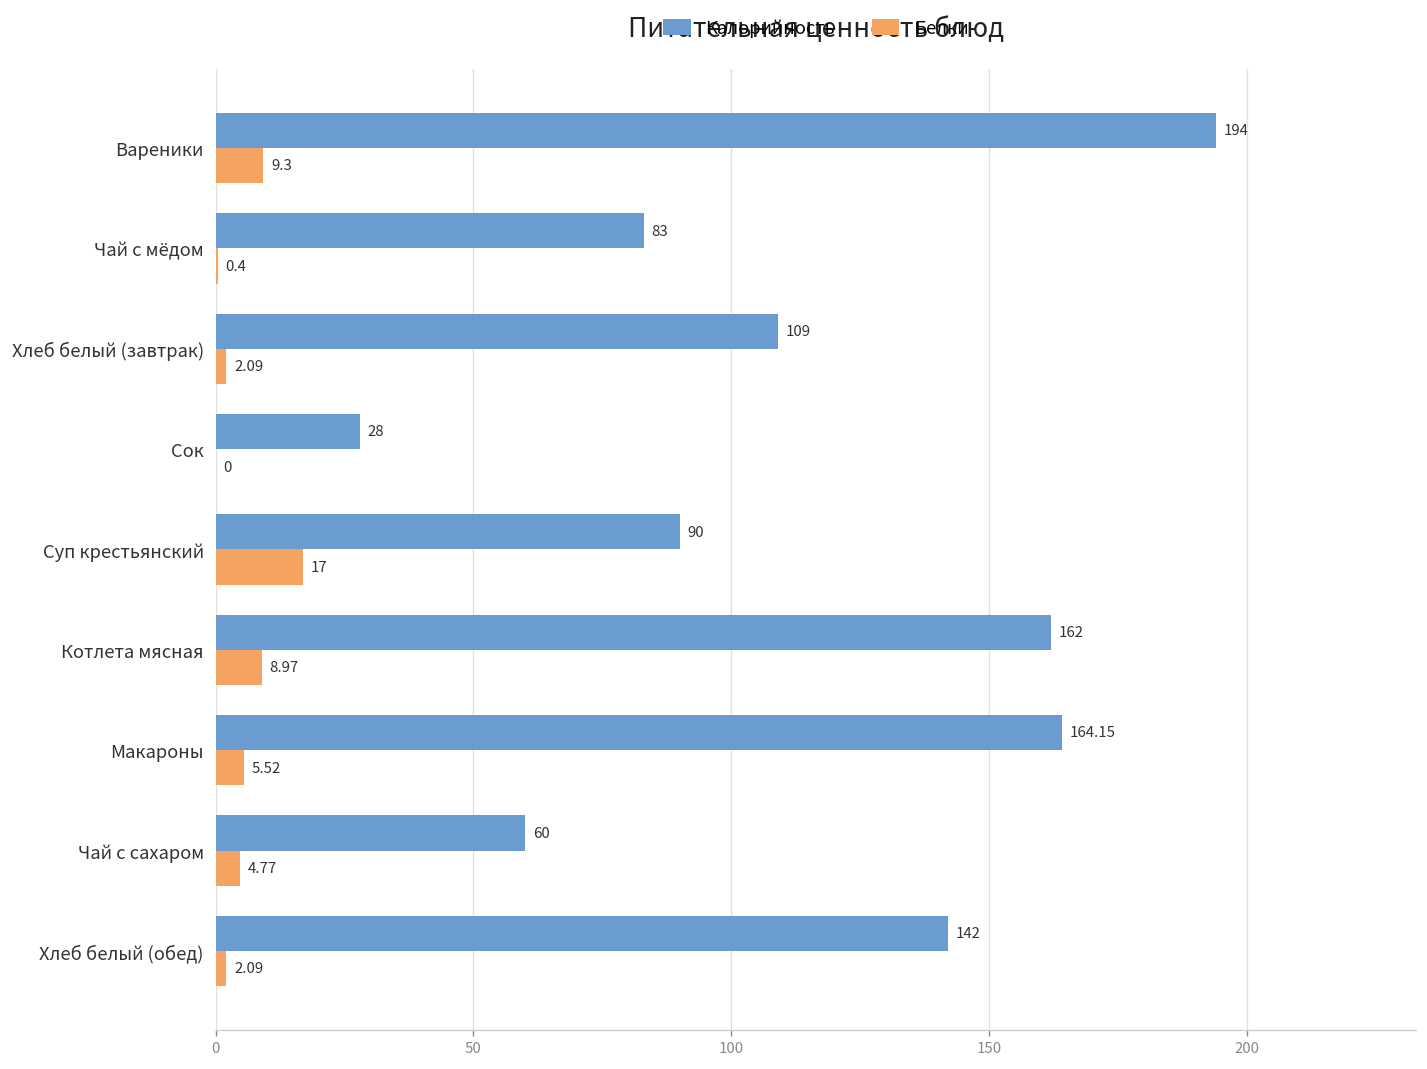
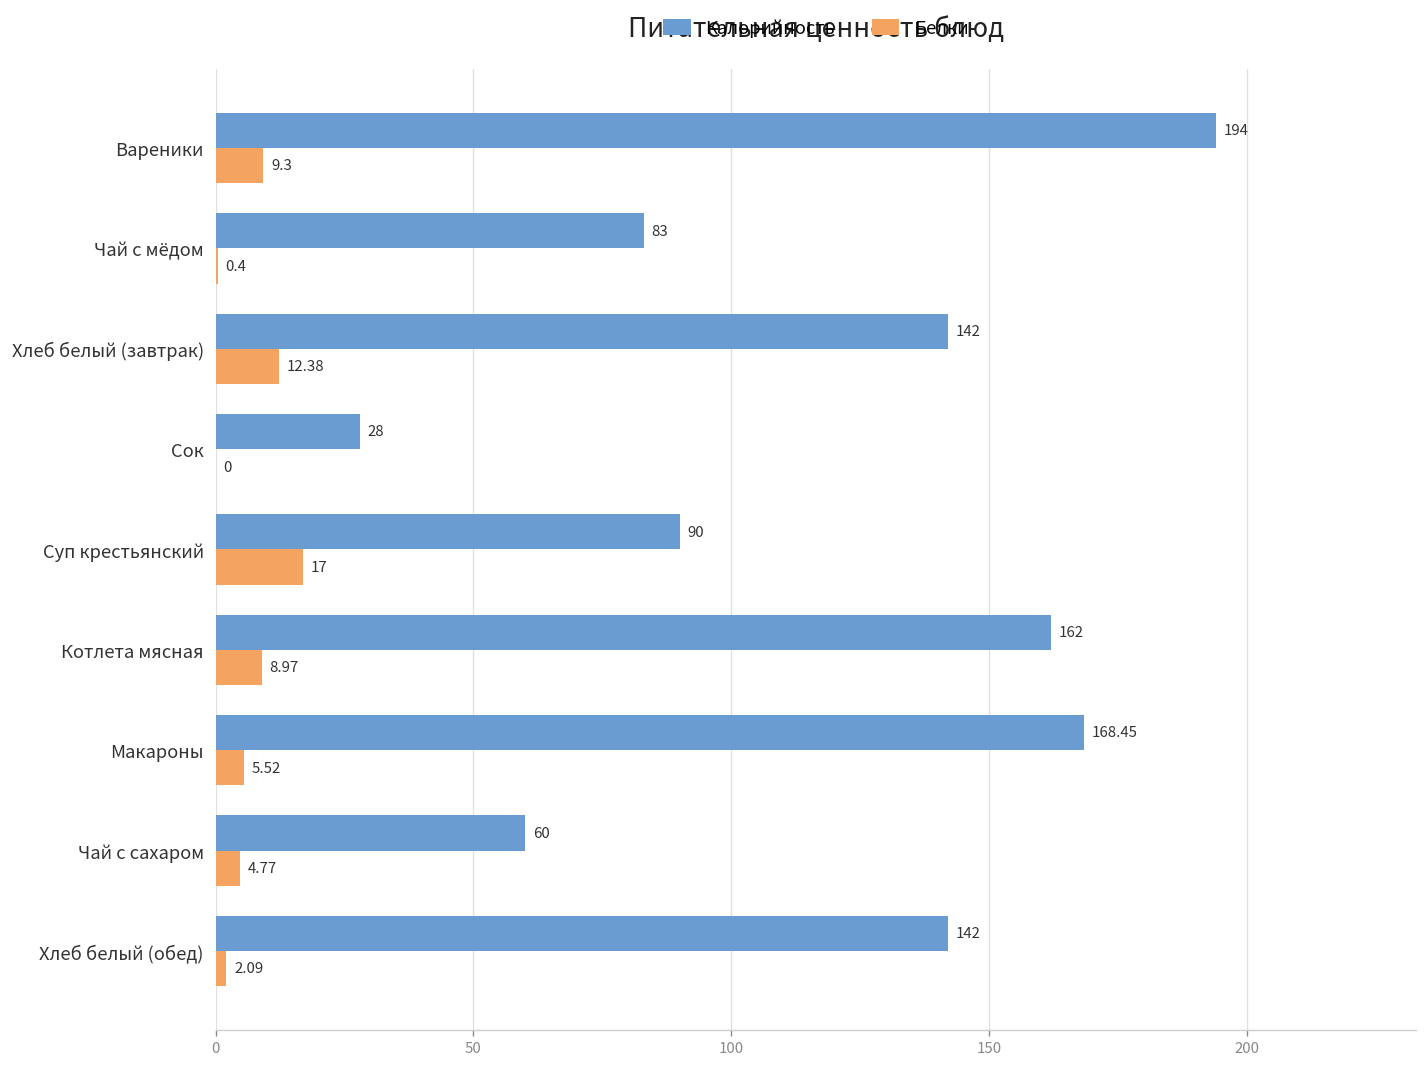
Калорийность, Хлеб белый (завтрак): 109 -> 142
Белки, Хлеб белый (завтрак): 2.09 -> 12.38
Калорийность, Макароны: 164.15 -> 168.45
